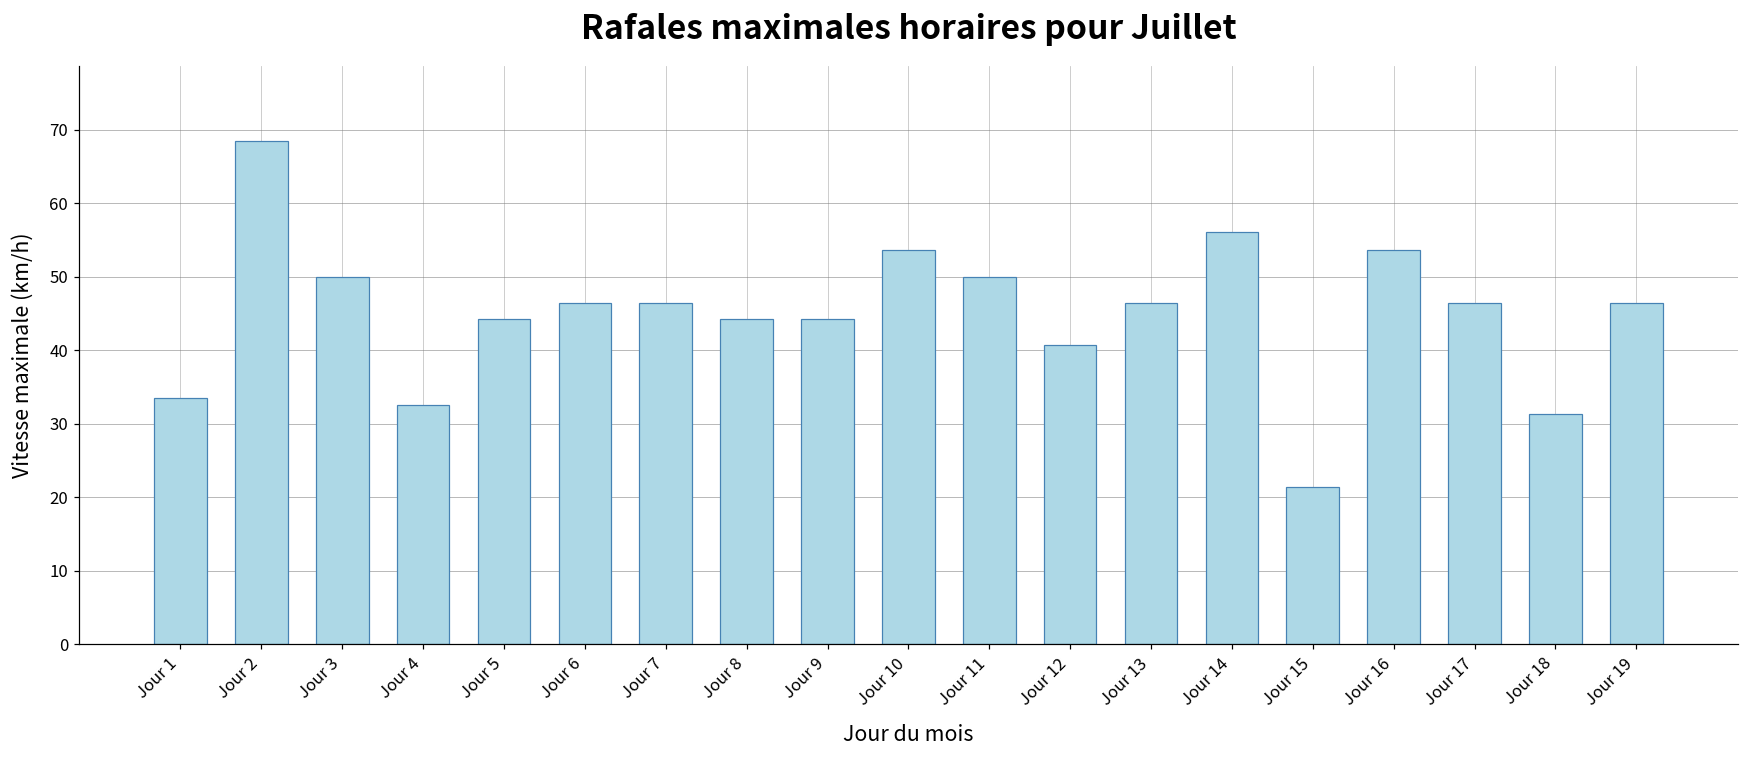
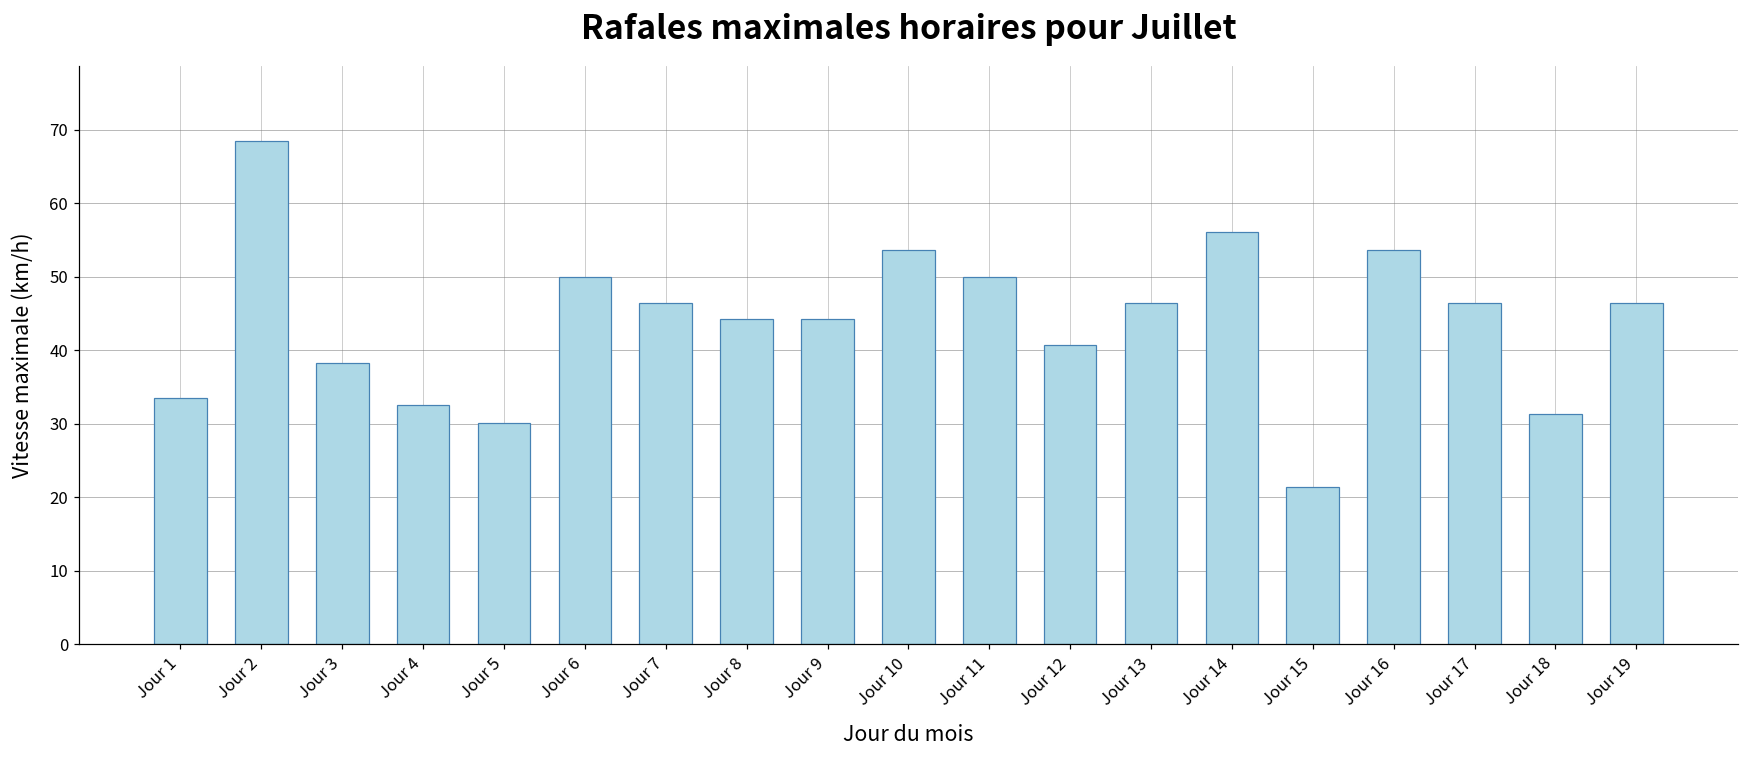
Jour 3: 50 -> 38
Jour 5: 44 -> 30
Jour 6: 46 -> 50
